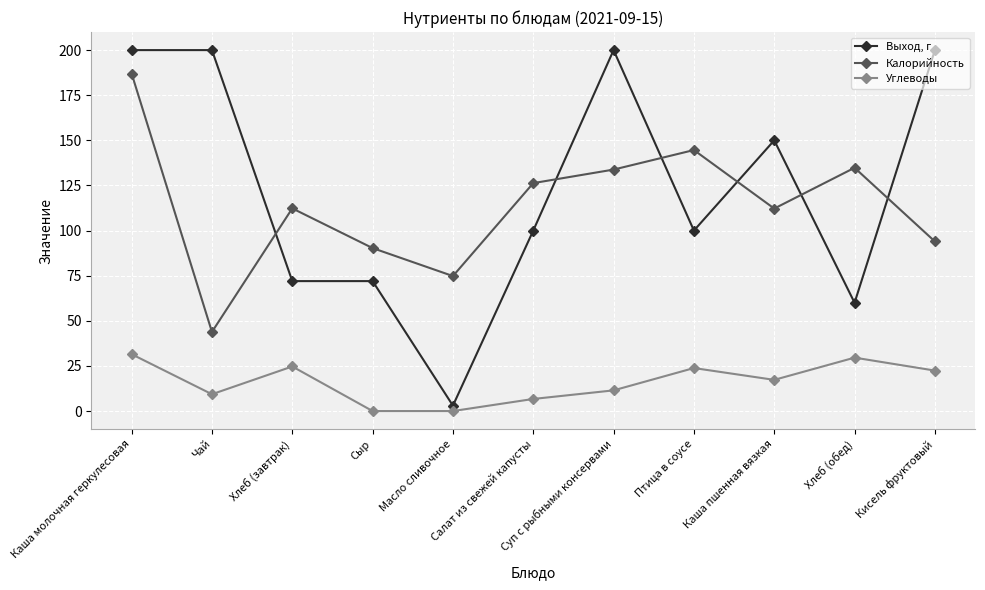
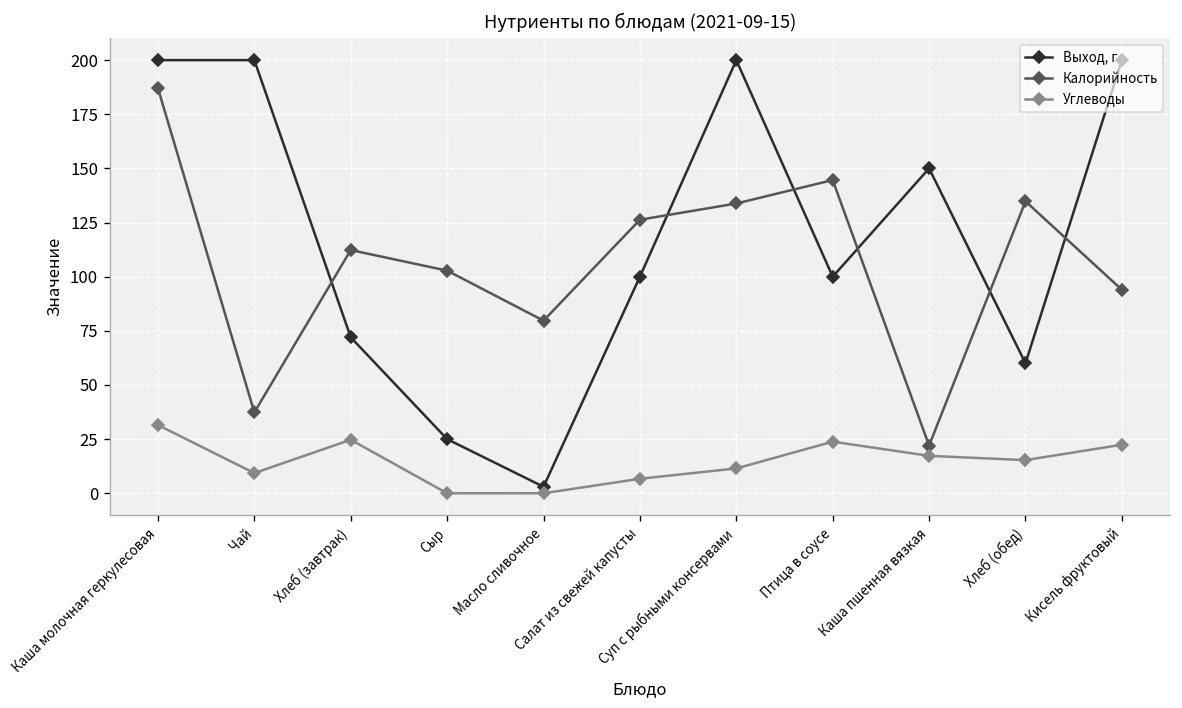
Калорийность, Чай: 44 -> 37
Выход, г, Сыр: 72 -> 25
Калорийность, Сыр: 90 -> 103
Калорийность, Масло сливочное: 75 -> 80
Калорийность, Каша пшенная вязкая: 112 -> 22
Углеводы, Хлеб (обед): 30 -> 15
